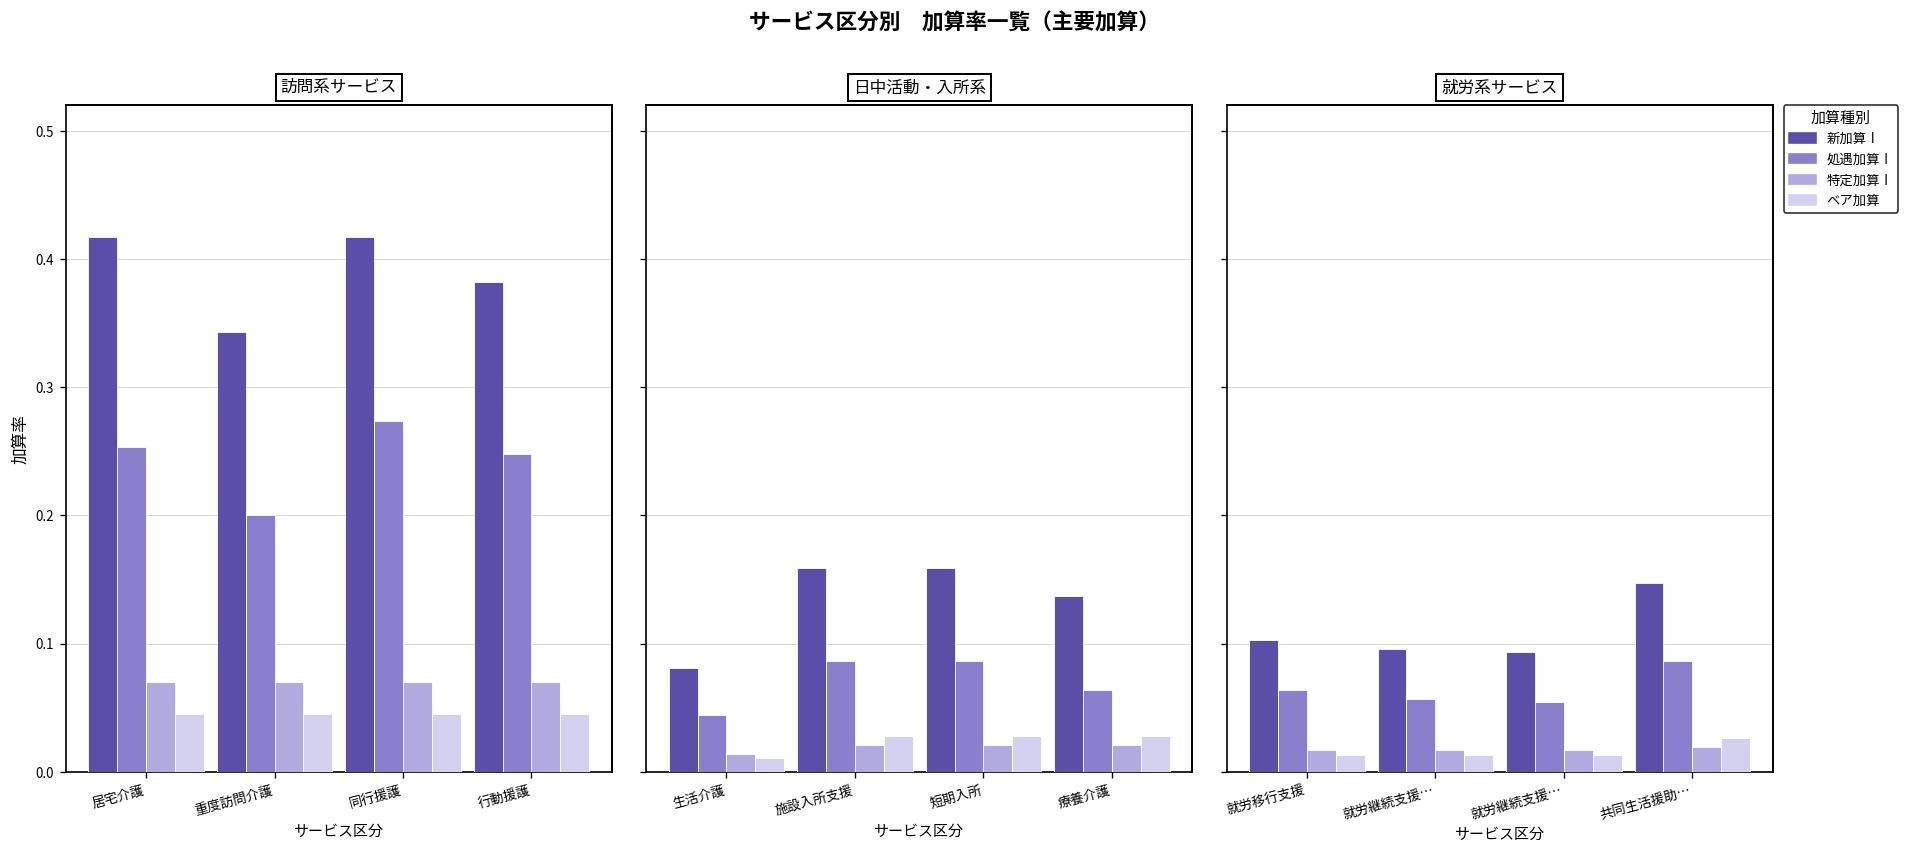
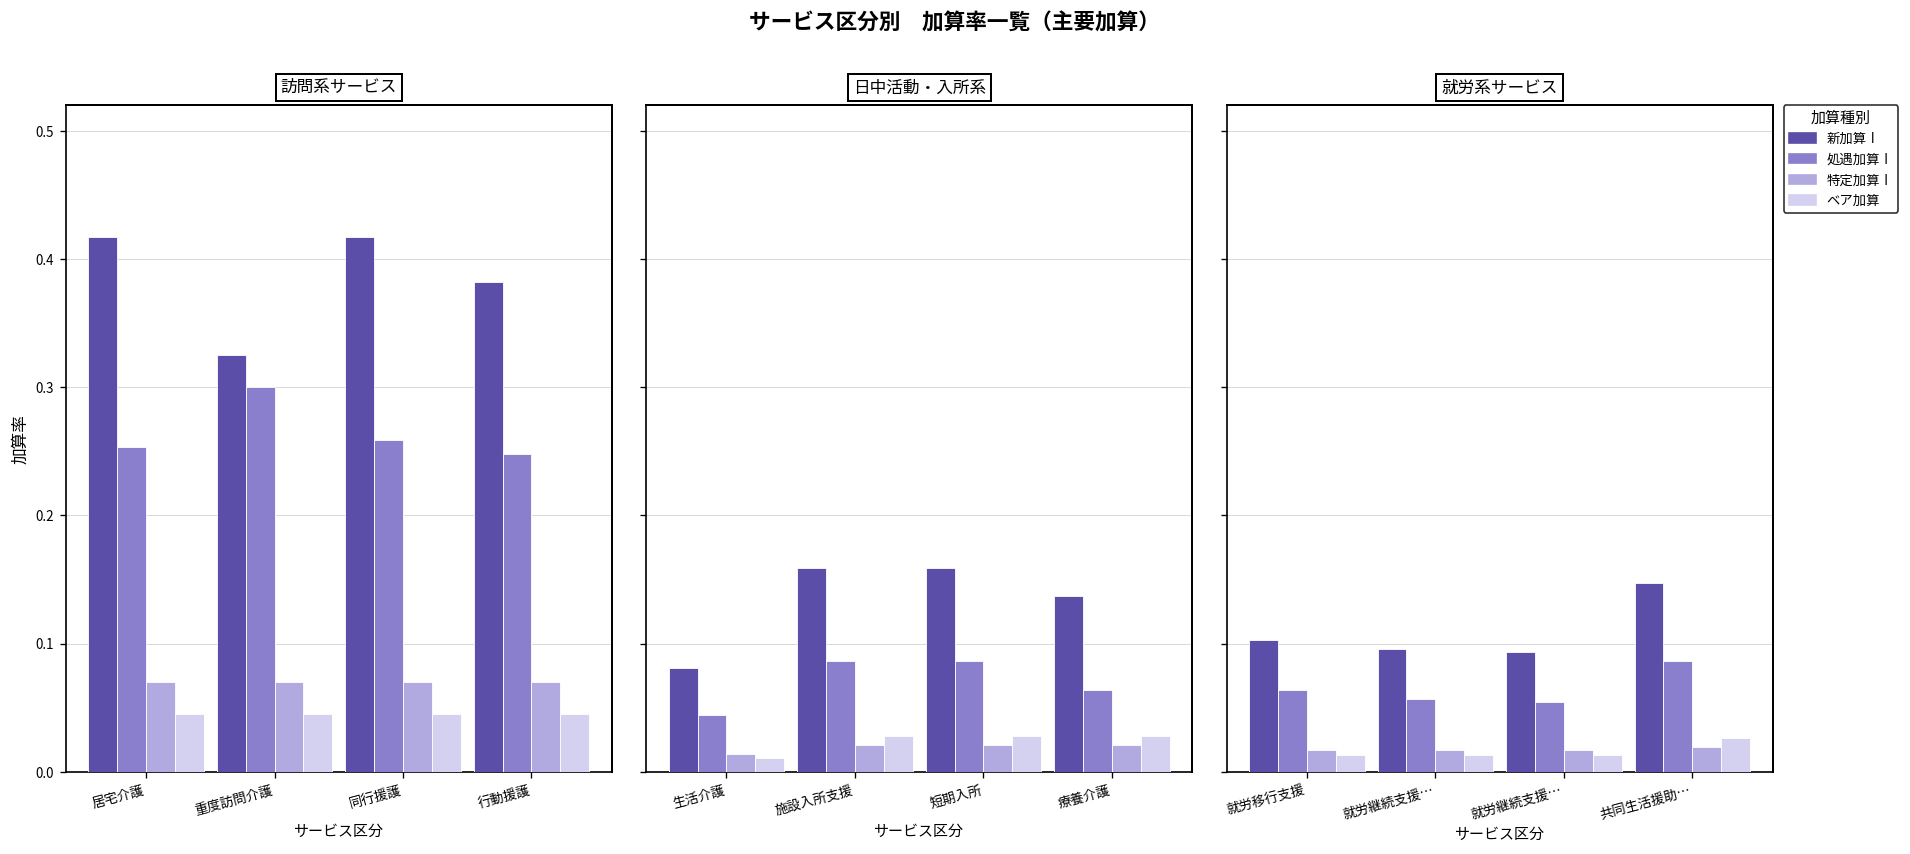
訪問系サービス, 新加算Ⅰ, 重度訪問介護: 0.343 -> 0.325
訪問系サービス, 処遇加算Ⅰ, 重度訪問介護: 0.2 -> 0.3
訪問系サービス, 処遇加算Ⅰ, 同行援護: 0.274 -> 0.259
